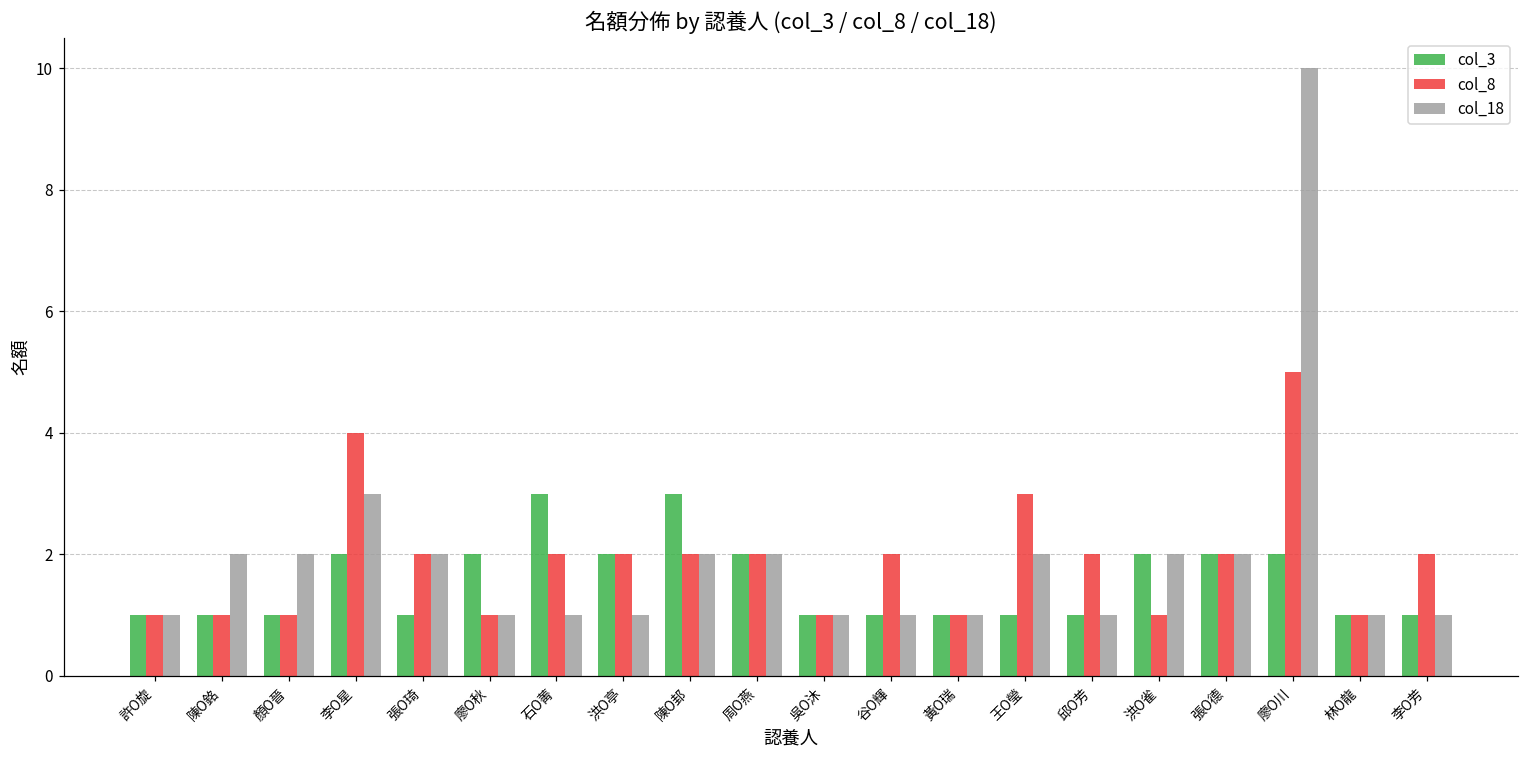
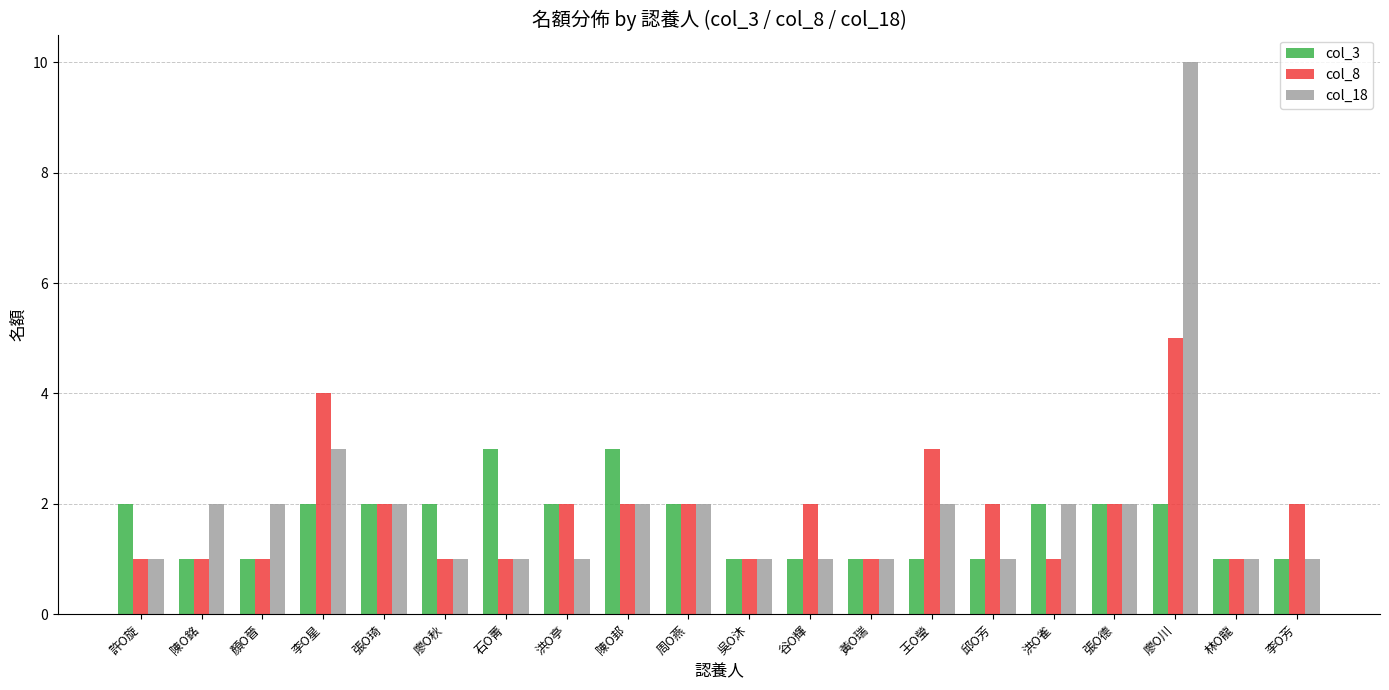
col_3, 許O旋: 1 -> 2
col_3, 張O琦: 1 -> 2
col_8, 石O菁: 2 -> 1
